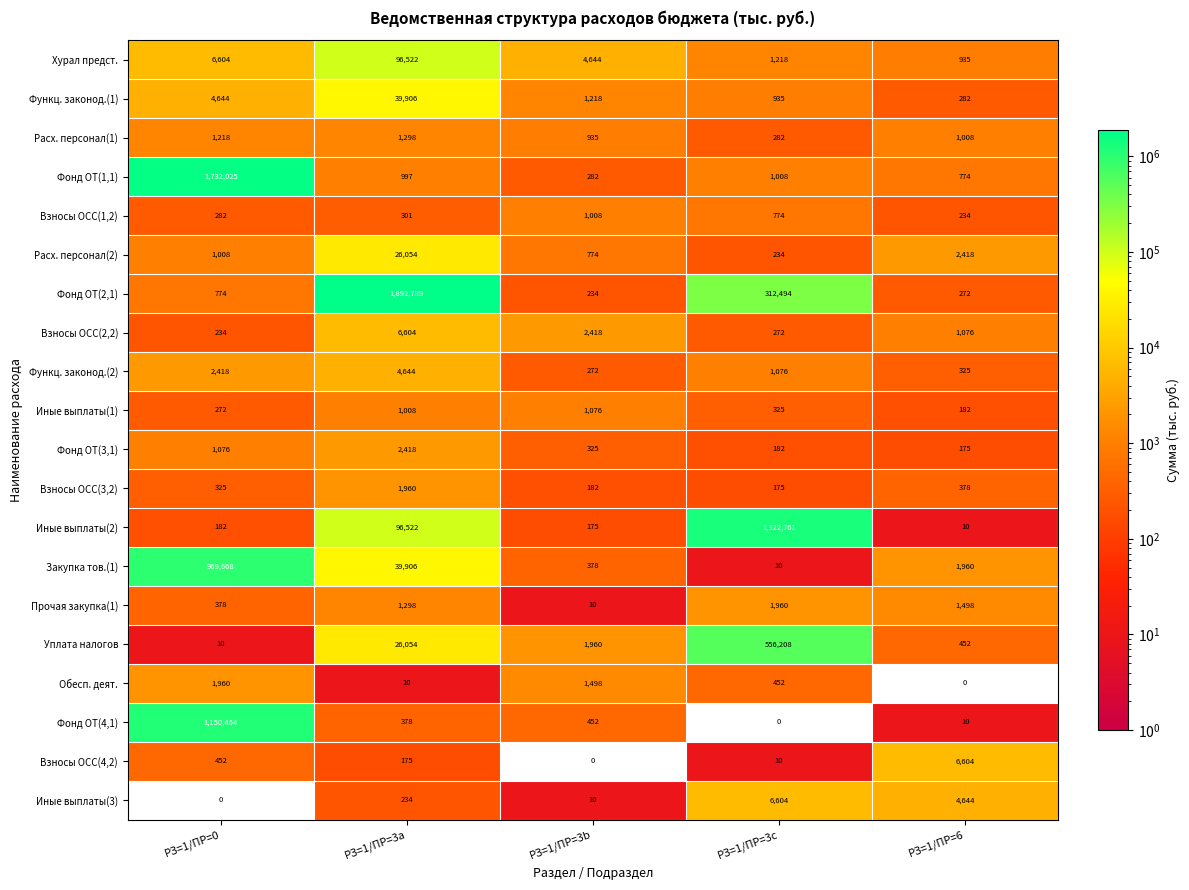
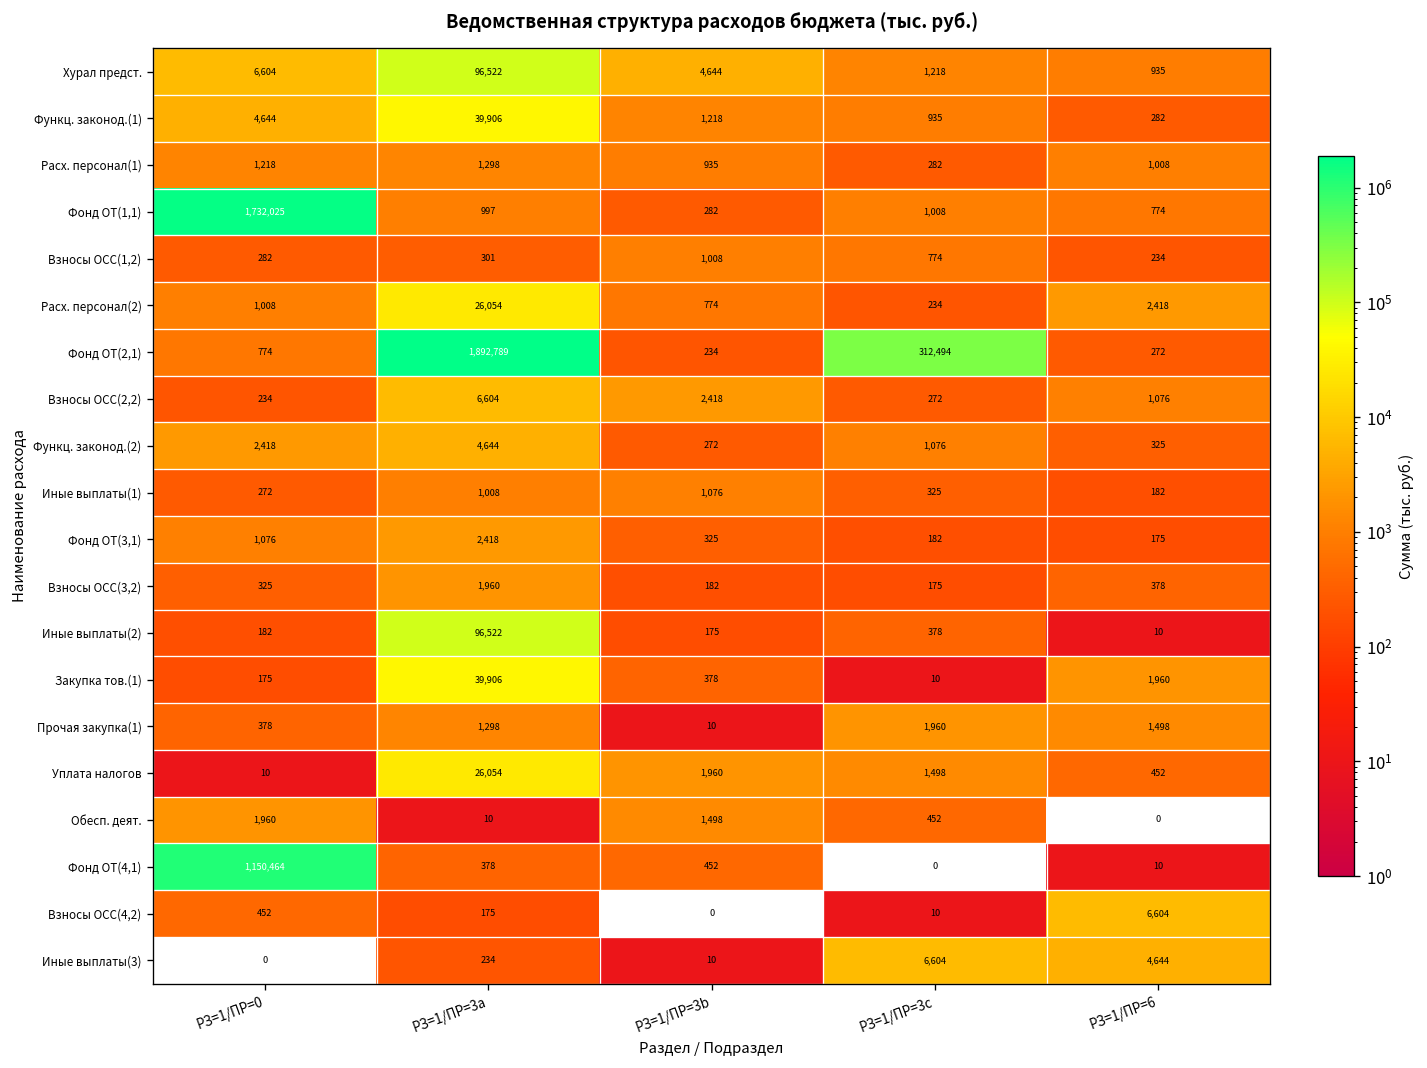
Иные выплаты(2), РЗ=1/ПР=3c: 1,322,761 -> 378
Закупка тов.(1), РЗ=1/ПР=0: 969,668 -> 175
Уплата налогов, РЗ=1/ПР=3c: 556,208 -> 1,498
